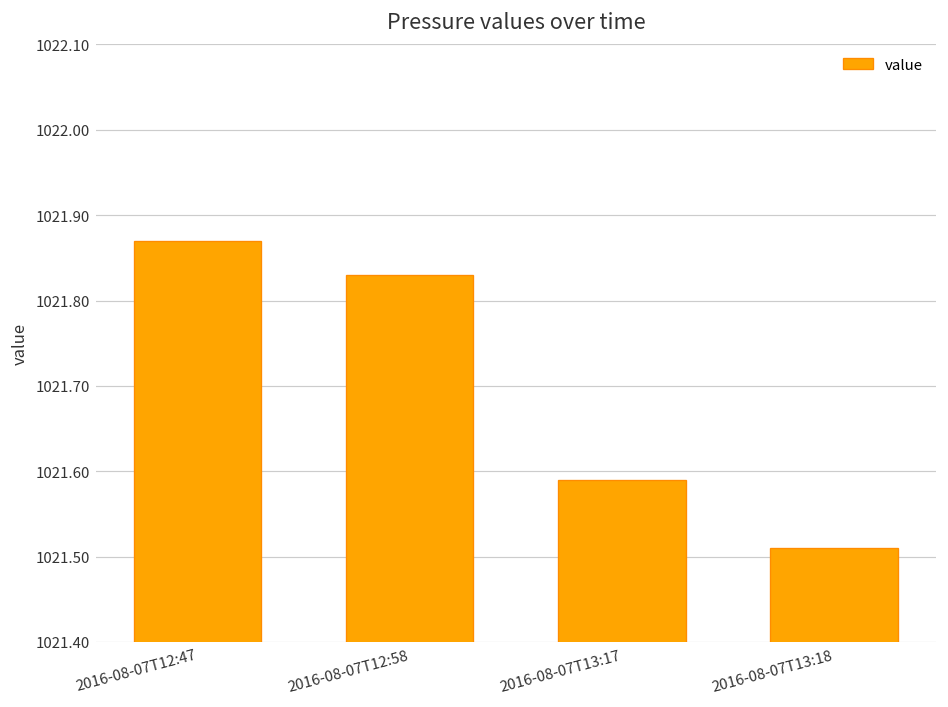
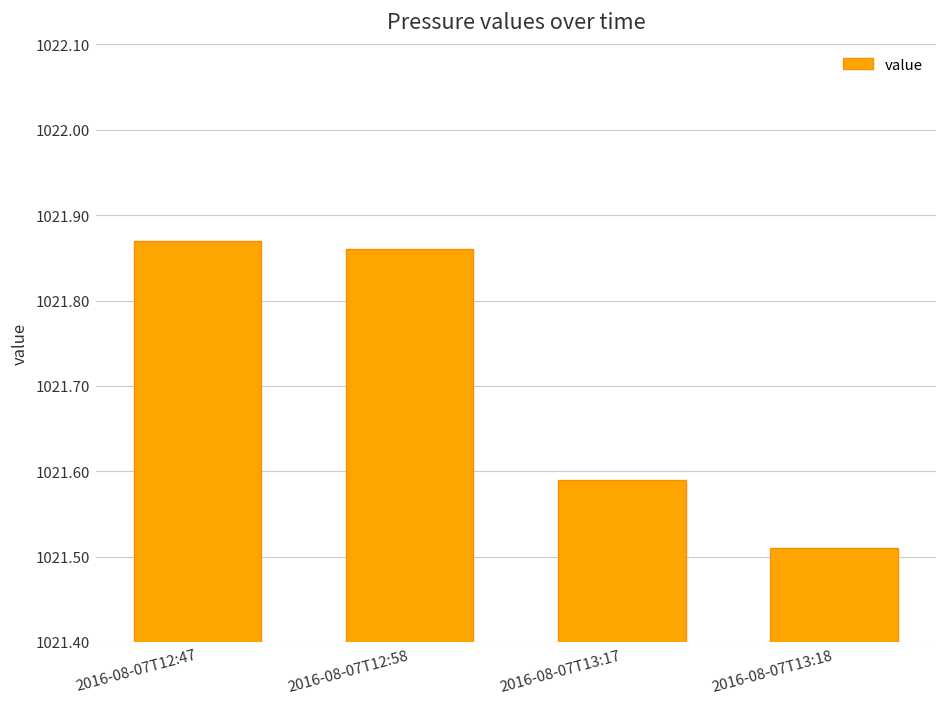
2016-08-07T12:58: 1021.83 -> 1021.86
